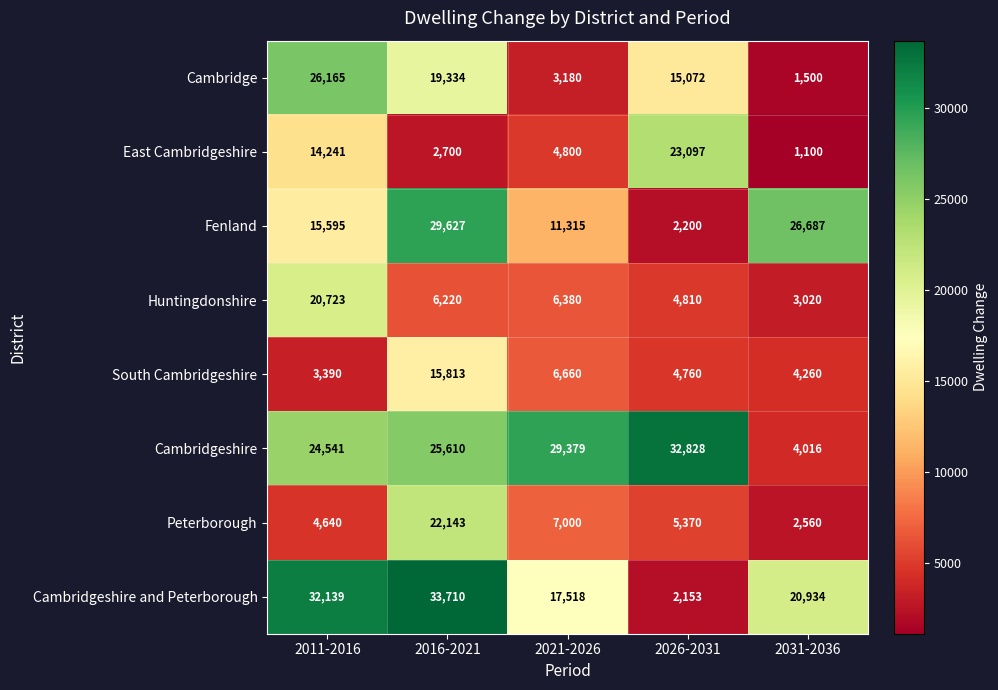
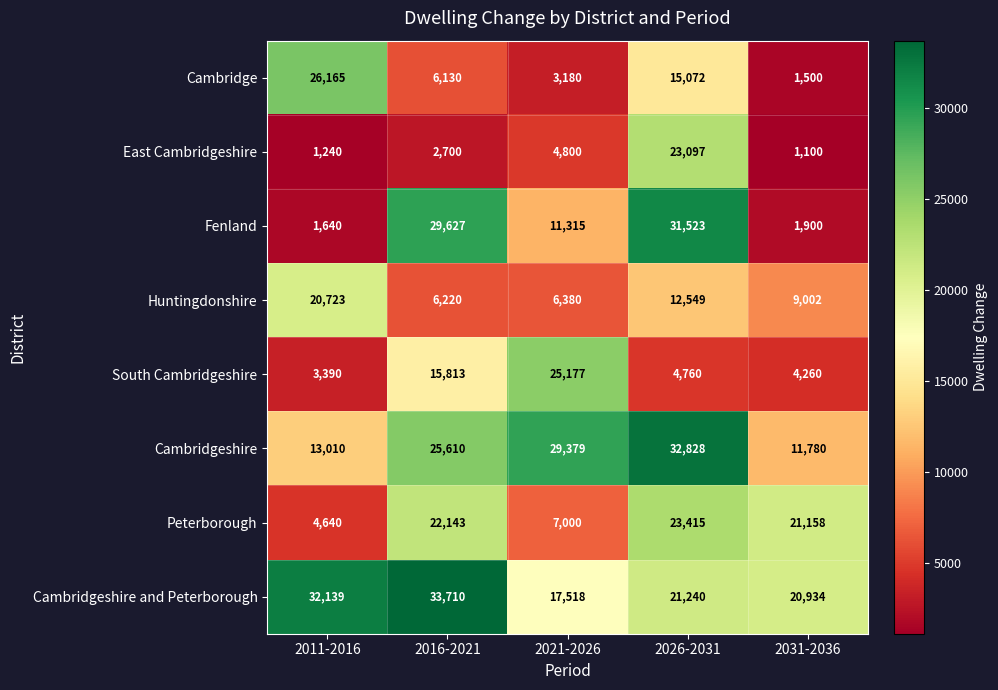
Cambridge, 2016-2021: 19,334 -> 6,130
East Cambridgeshire, 2011-2016: 14,241 -> 1,240
Fenland, 2011-2016: 15,595 -> 1,640
Fenland, 2026-2031: 2,200 -> 31,523
Fenland, 2031-2036: 26,687 -> 1,900
Huntingdonshire, 2026-2031: 4,810 -> 12,549
Huntingdonshire, 2031-2036: 3,020 -> 9,002
South Cambridgeshire, 2021-2026: 6,660 -> 25,177
Cambridgeshire, 2011-2016: 24,541 -> 13,010
Cambridgeshire, 2031-2036: 4,016 -> 11,780
Peterborough, 2026-2031: 5,370 -> 23,415
Peterborough, 2031-2036: 2,560 -> 21,158
Cambridgeshire and Peterborough, 2026-2031: 2,153 -> 21,240
